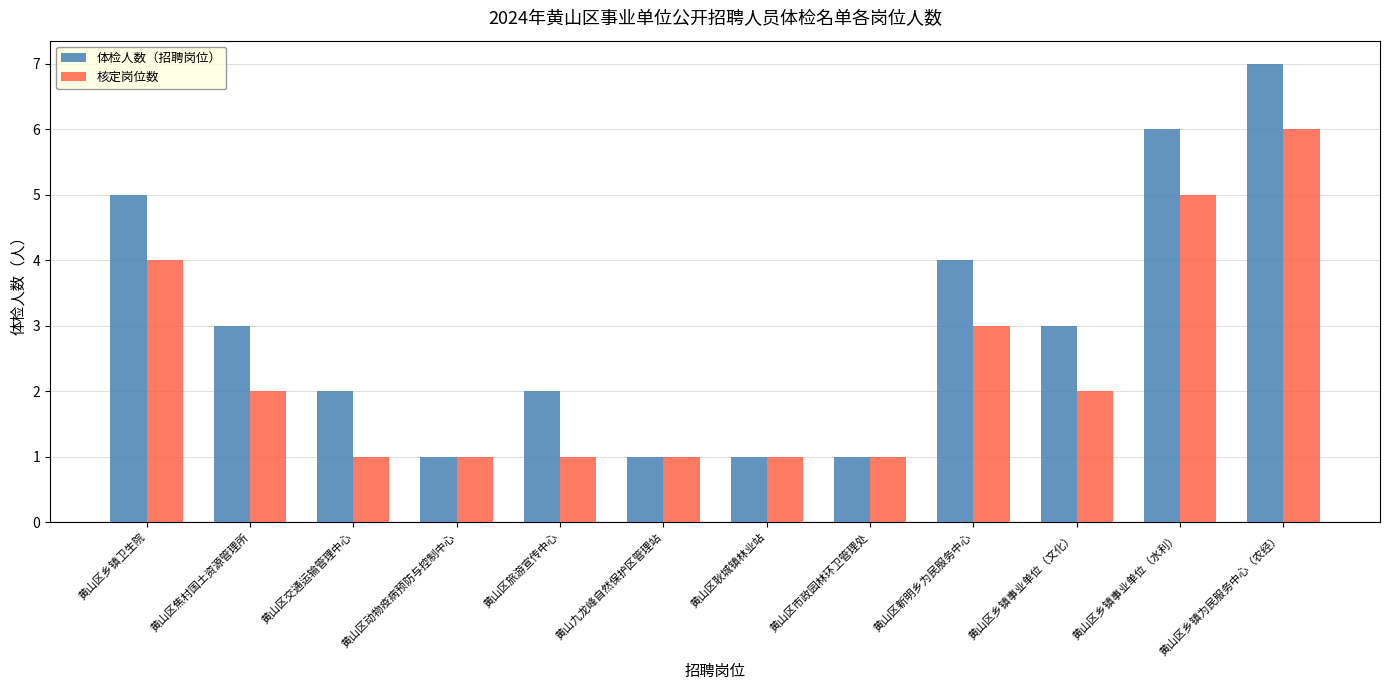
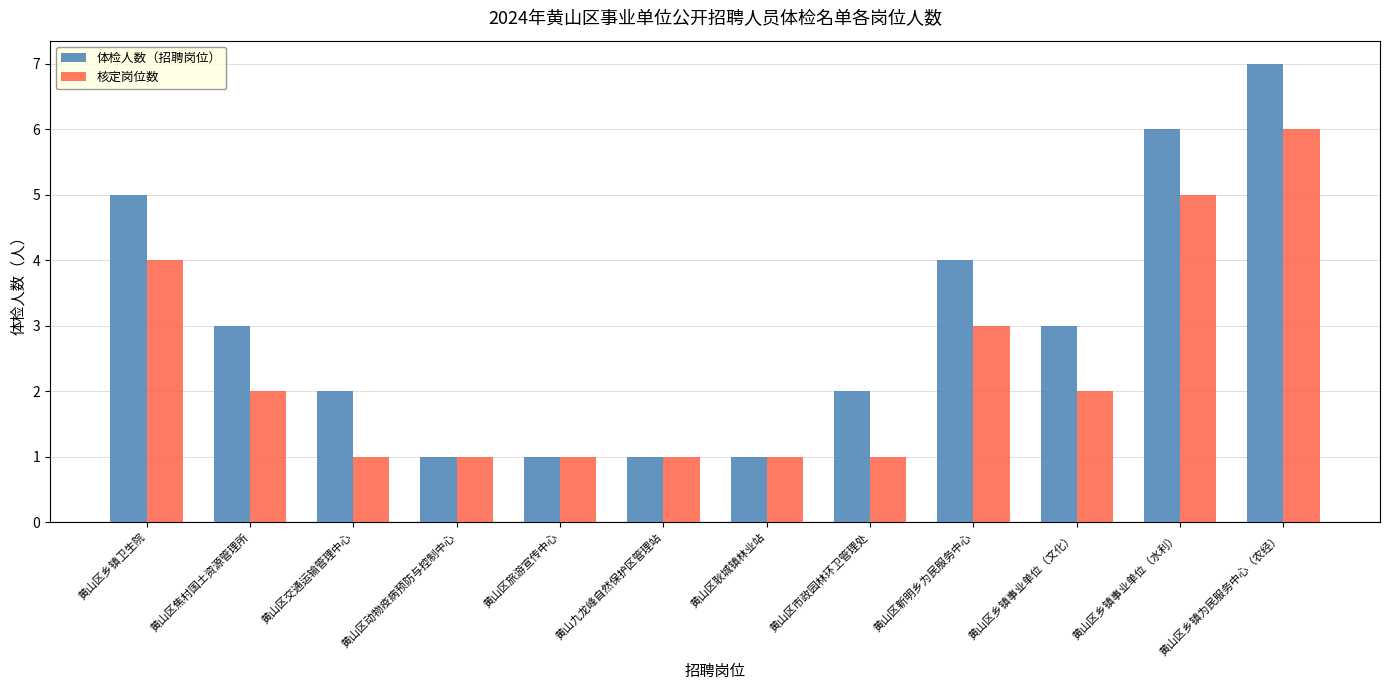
体检人数（招聘岗位）, 黄山区旅游宣传中心: 2 -> 1
体检人数（招聘岗位）, 黄山区市政园林环卫管理处: 1 -> 2
